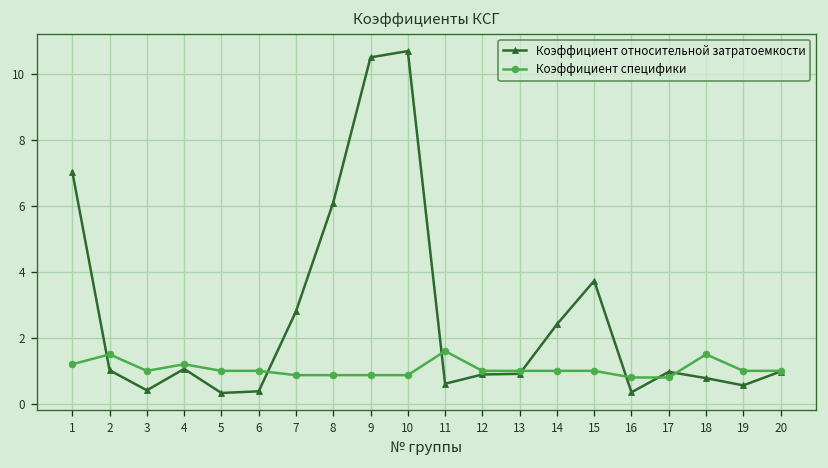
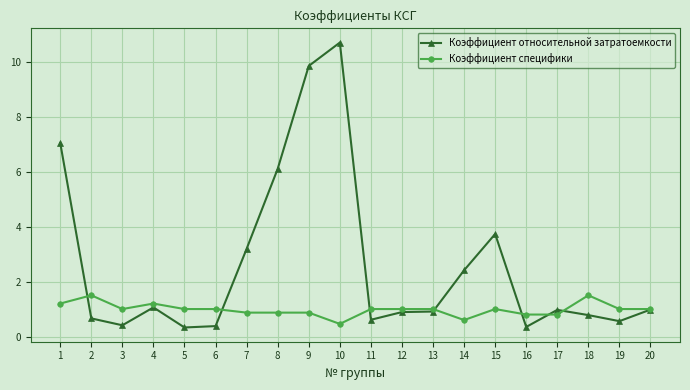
Коэффициент относительной затратоемкости, 2: 1.0 -> 0.7
Коэффициент относительной затратоемкости, 7: 2.8 -> 3.2
Коэффициент относительной затратоемкости, 9: 10.5 -> 9.8
Коэффициент специфики, 10: 0.9 -> 0.5
Коэффициент специфики, 11: 1.6 -> 1.0
Коэффициент специфики, 14: 1.0 -> 0.6
